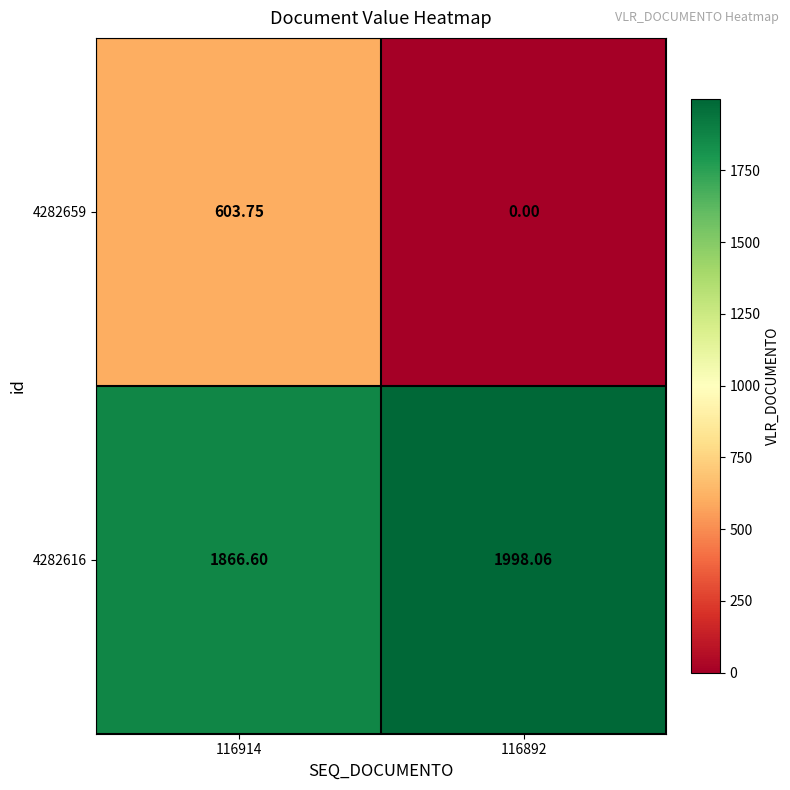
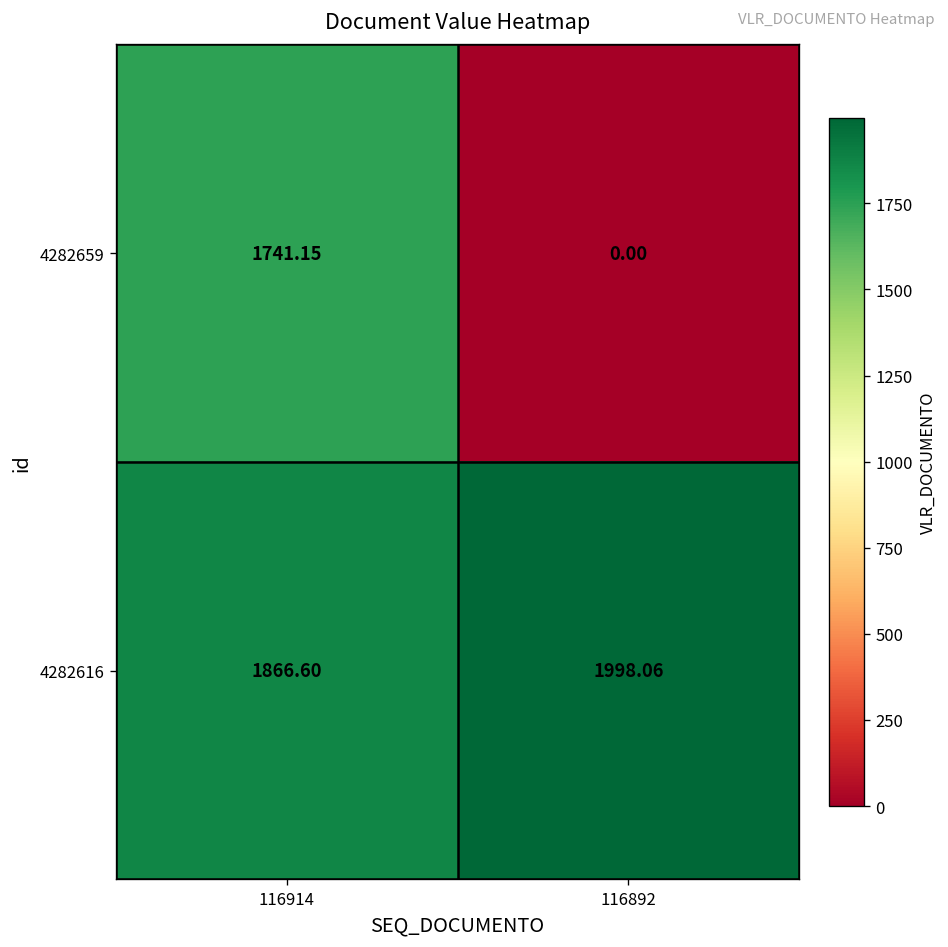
4282659, 116914: 603.75 -> 1741.15
